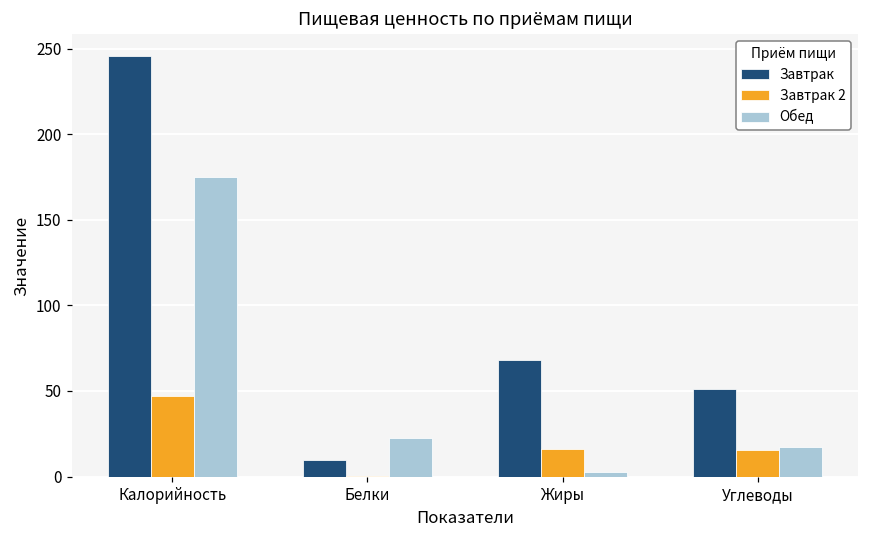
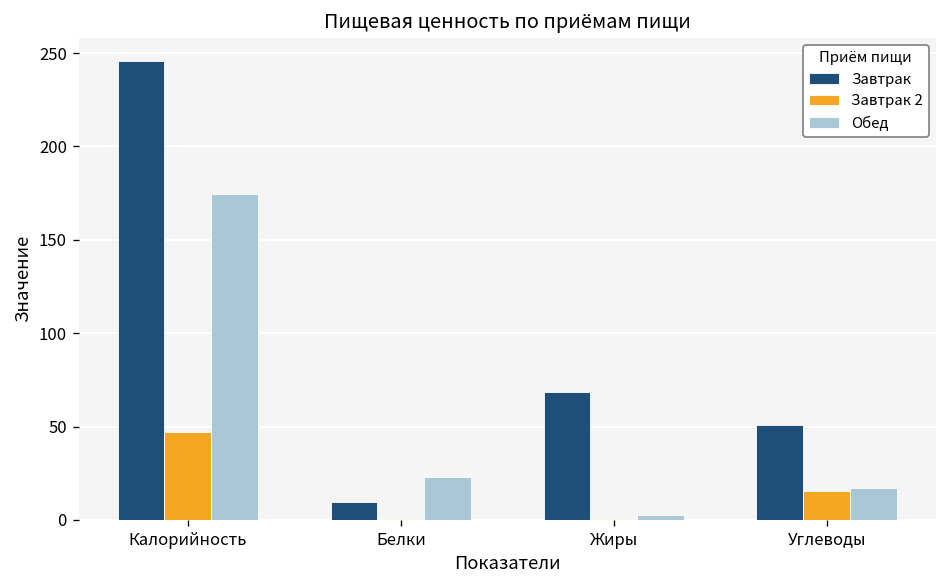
Завтрак 2, Жиры: 16 -> 1
